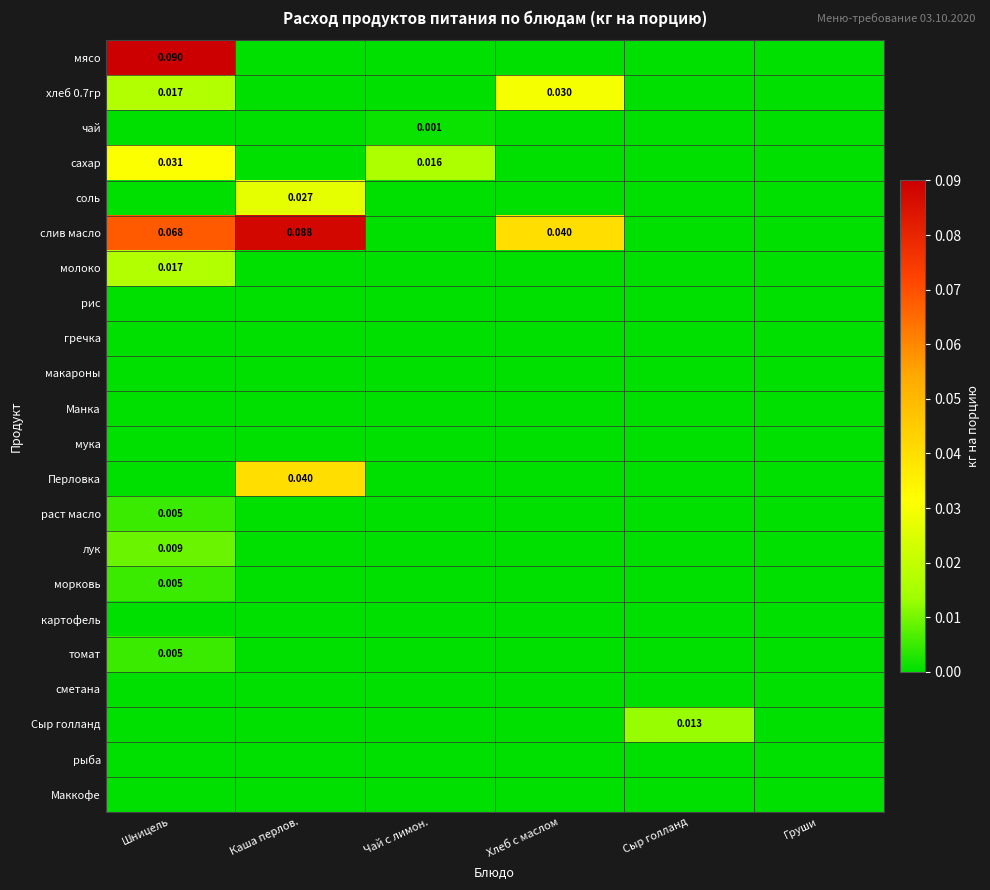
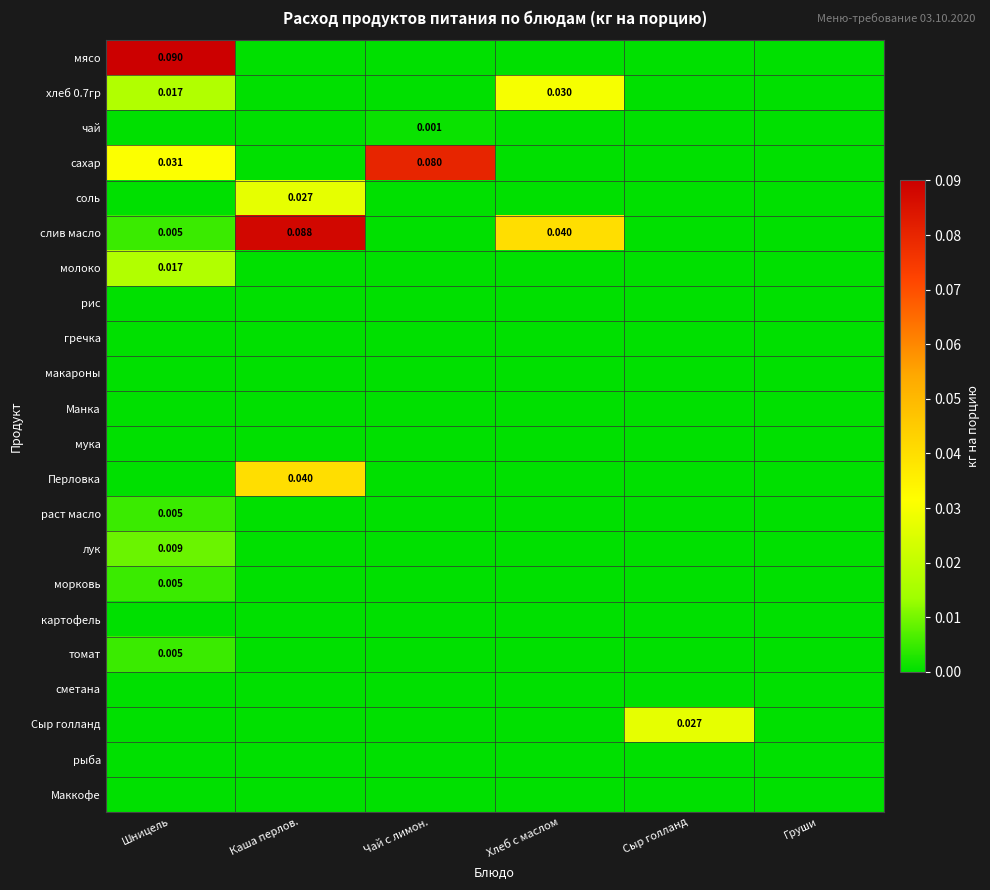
сахар, Чай с лимон.: 0.016 -> 0.080
слив масло, Шницель: 0.068 -> 0.005
Сыр голланд, Сыр голланд: 0.013 -> 0.027
